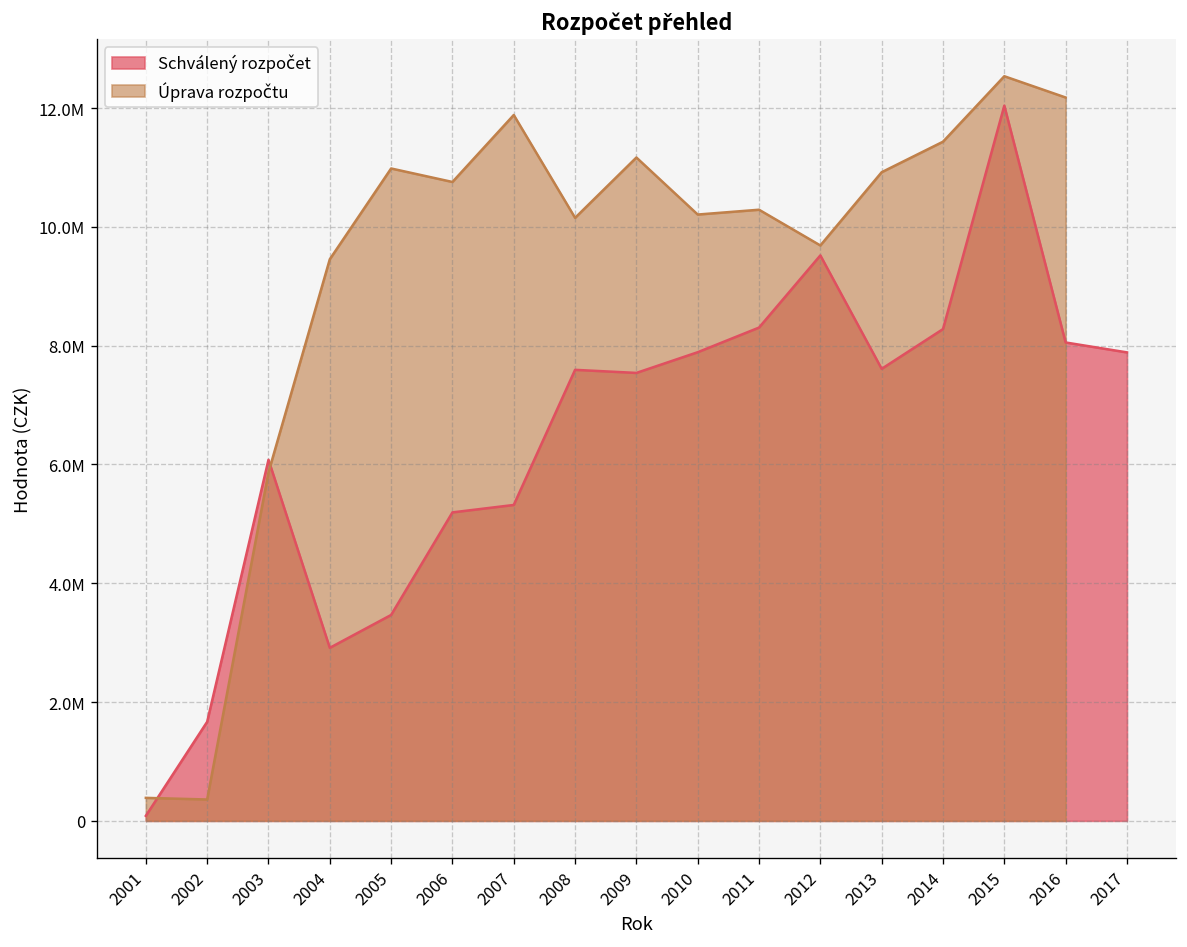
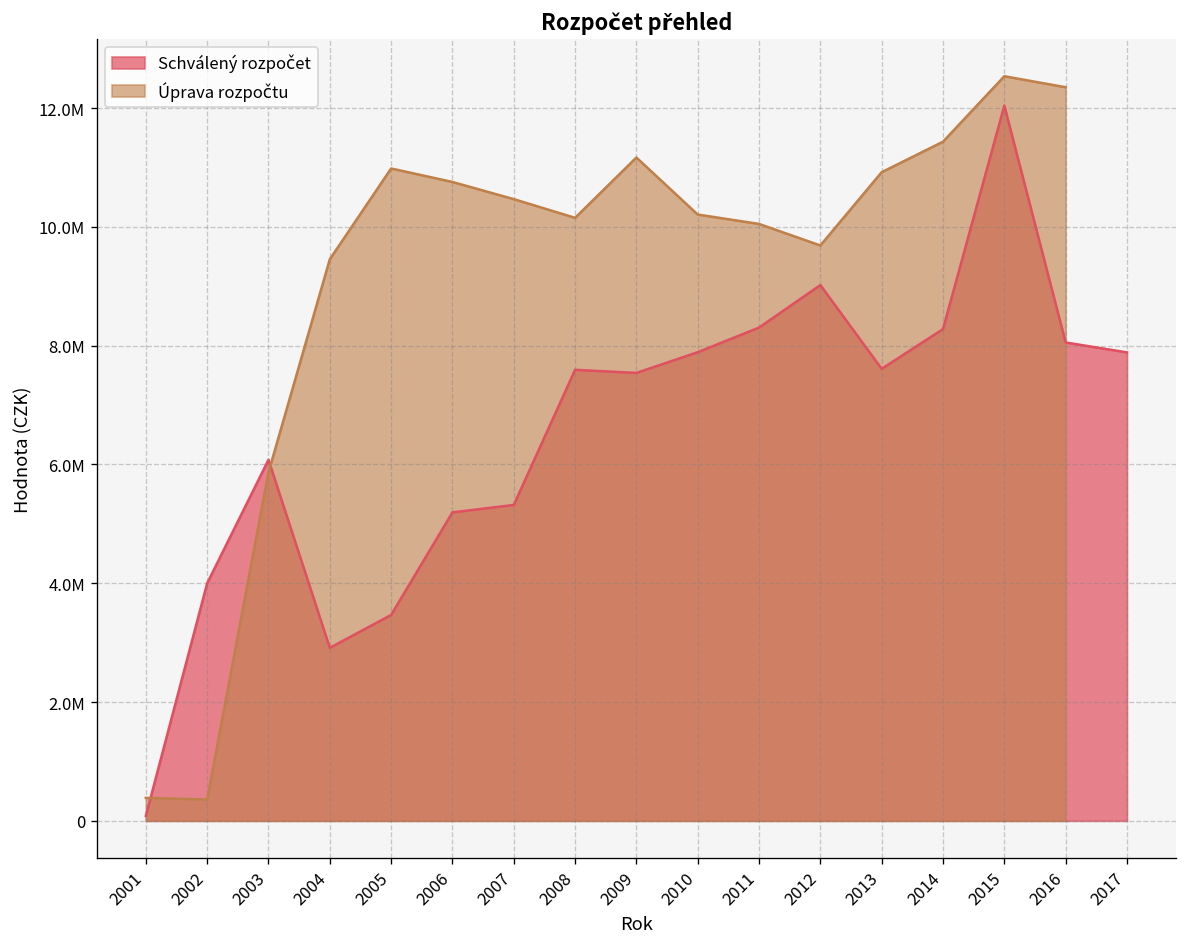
Schválený rozpočet, 2002: 1700000 -> 4000000
Úprava rozpočtu, 2007: 11900000 -> 10500000
Úprava rozpočtu, 2011: 10300000 -> 10000000
Schválený rozpočet, 2012: 9500000 -> 9000000
Úprava rozpočtu, 2016: 12200000 -> 12400000
